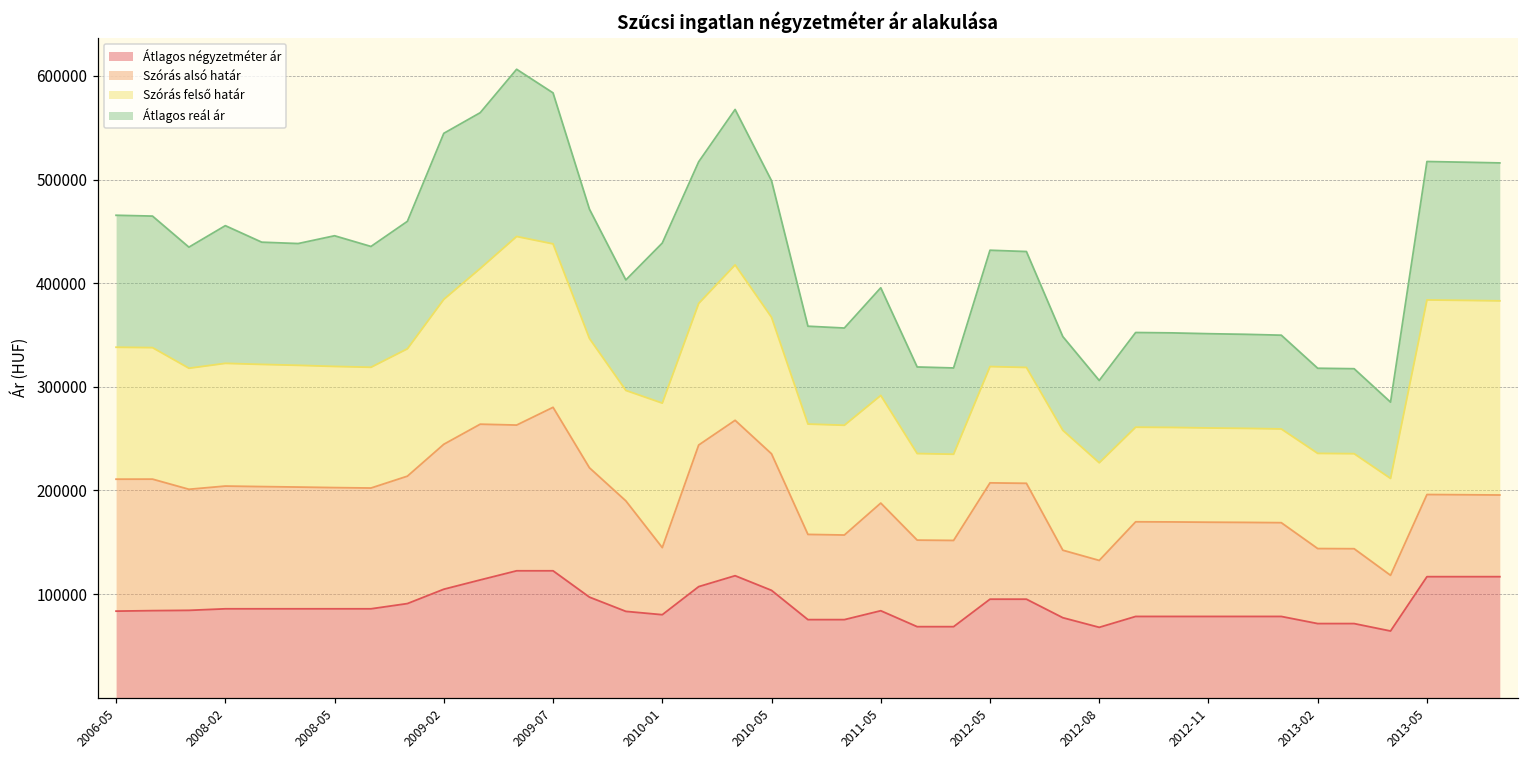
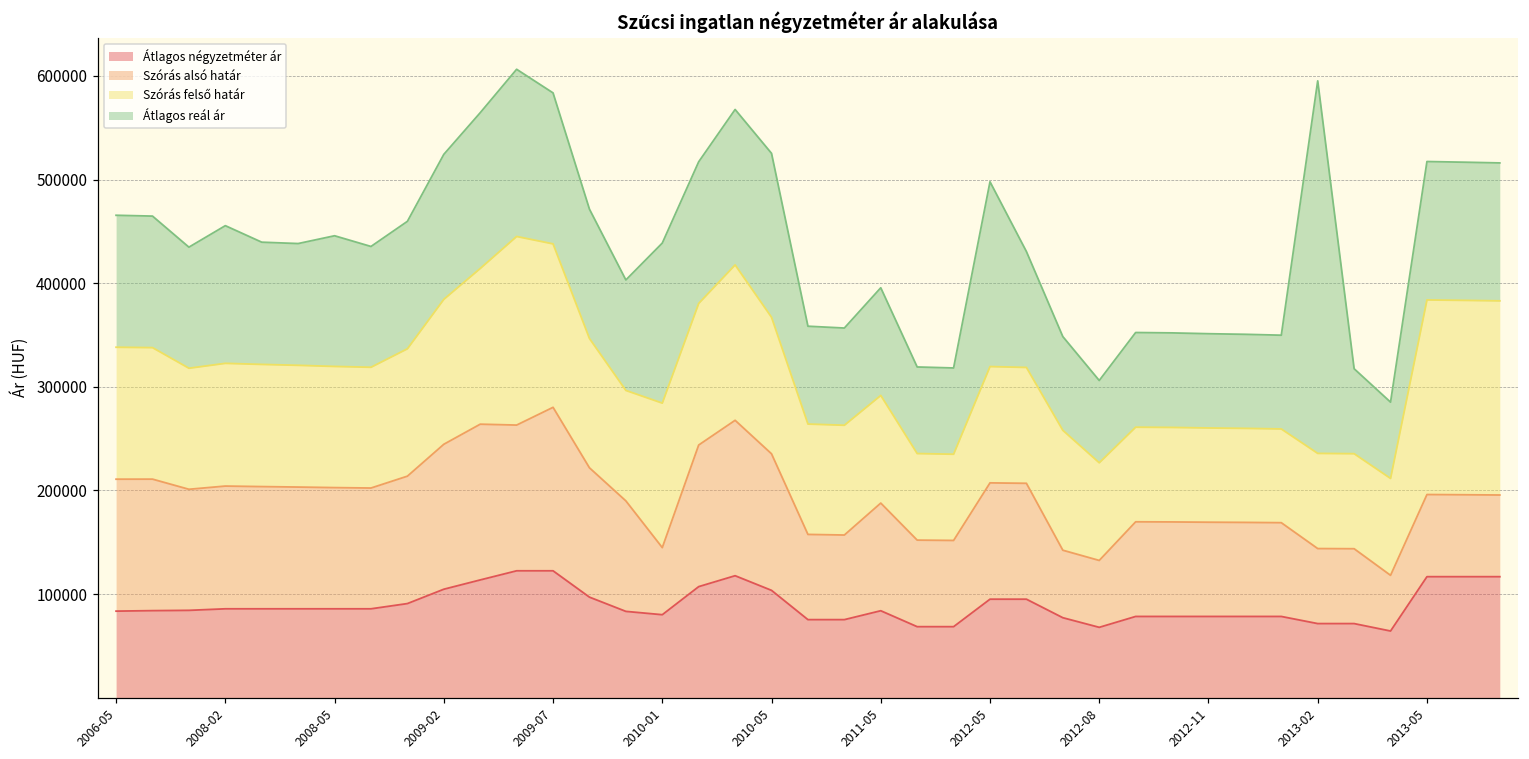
Átlagos reál ár, 2009-02: 160000 -> 140000
Átlagos reál ár, 2010-05: 130000 -> 160000
Átlagos reál ár, 2012-05: 110000 -> 180000
Átlagos reál ár, 2013-02: 80000 -> 360000
